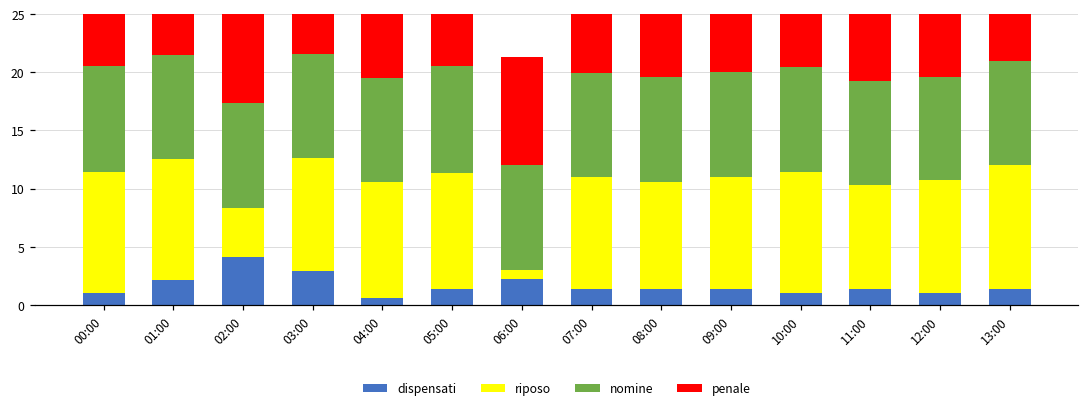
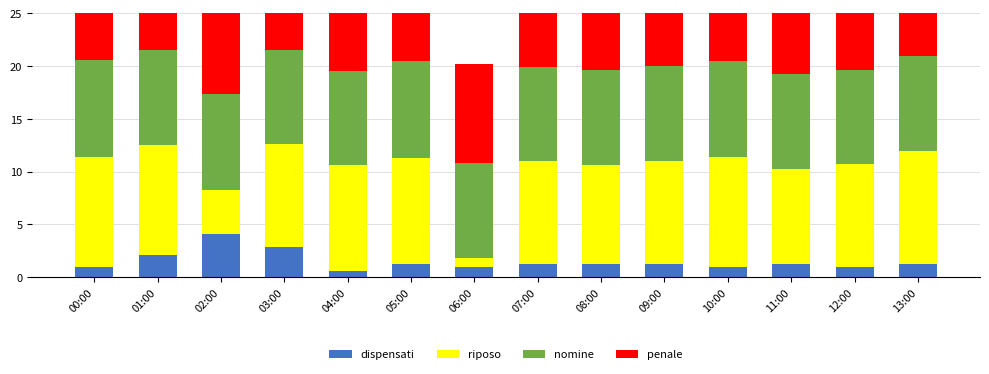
dispensati, 06:00: 2.2 -> 1.0
